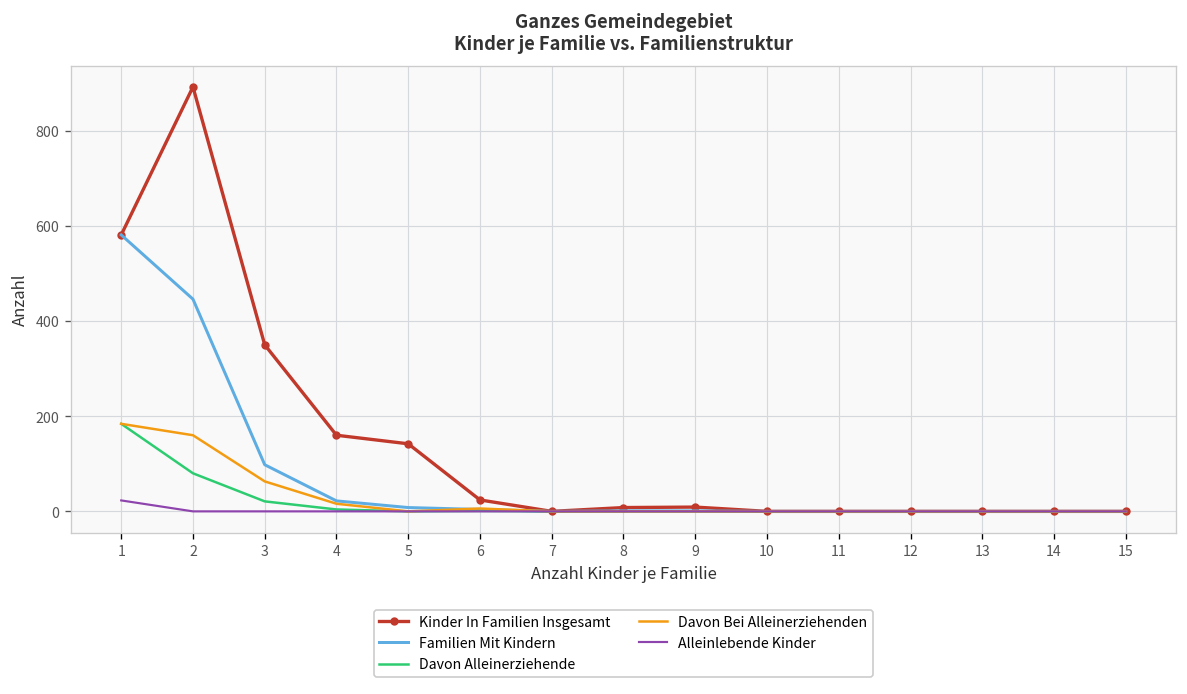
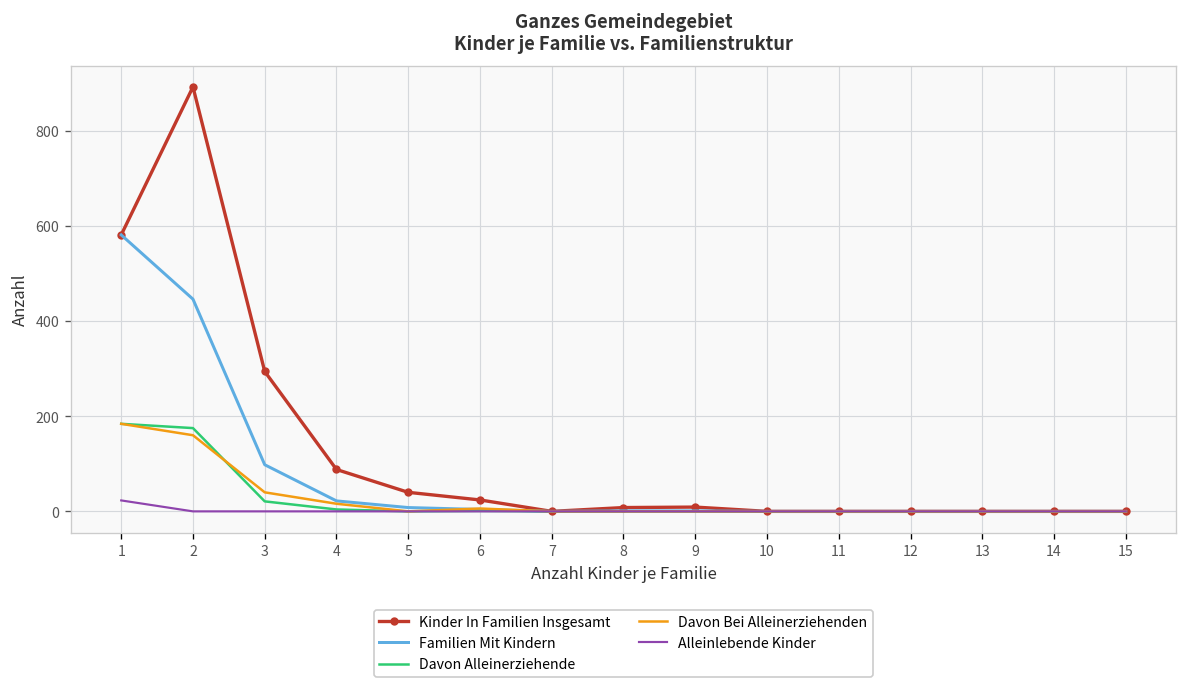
Davon Alleinerziehende, 2: 80 -> 180
Kinder In Familien Insgesamt, 3: 350 -> 290
Davon Bei Alleinerziehenden, 3: 60 -> 40
Kinder In Familien Insgesamt, 4: 160 -> 90
Kinder In Familien Insgesamt, 5: 140 -> 40
